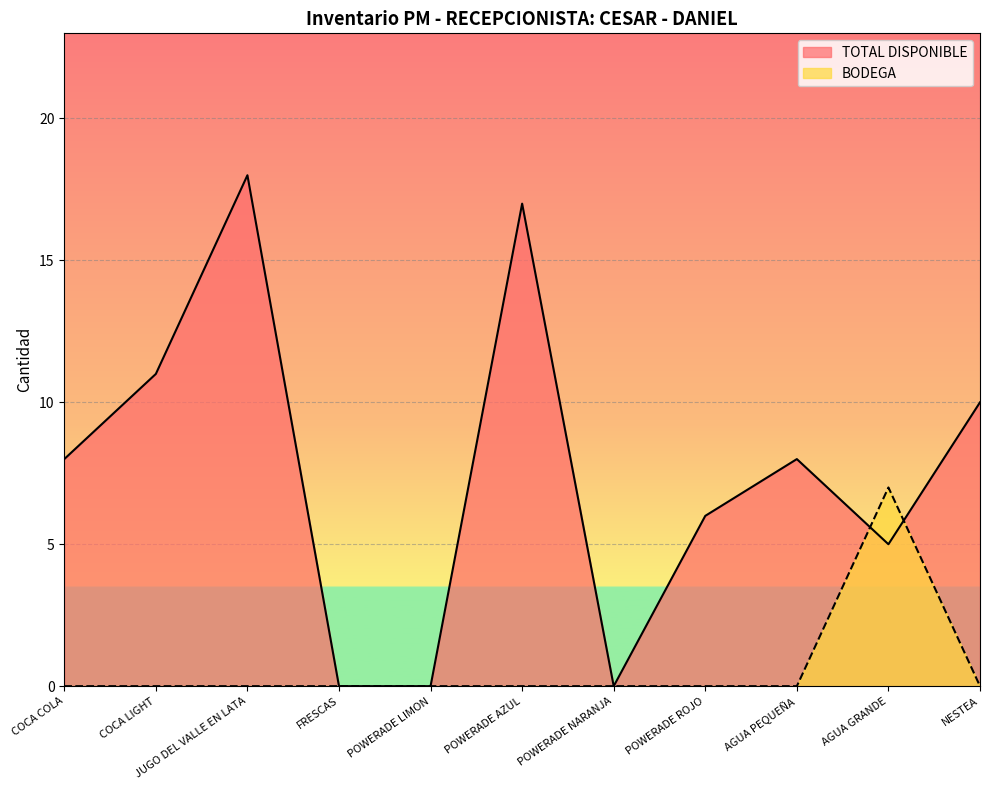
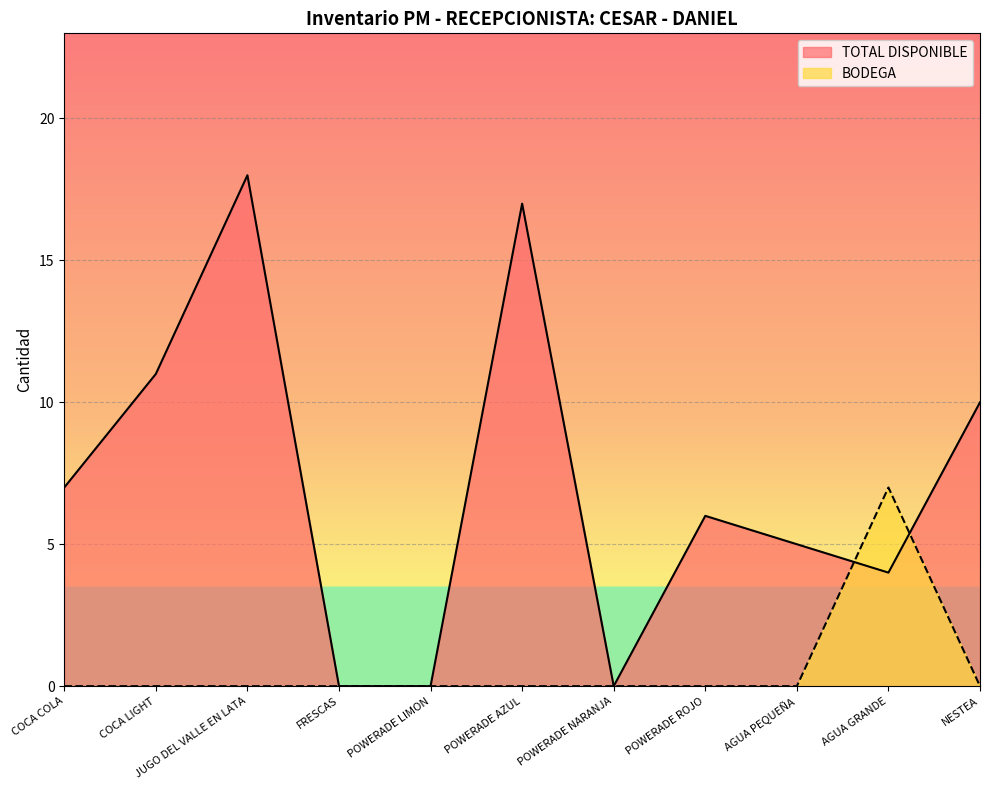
TOTAL DISPONIBLE, COCA COLA: 8 -> 7
TOTAL DISPONIBLE, AGUA PEQUEÑA: 8 -> 5
TOTAL DISPONIBLE, AGUA GRANDE: 5 -> 4
